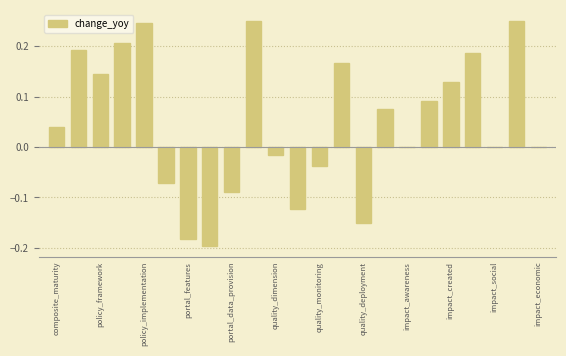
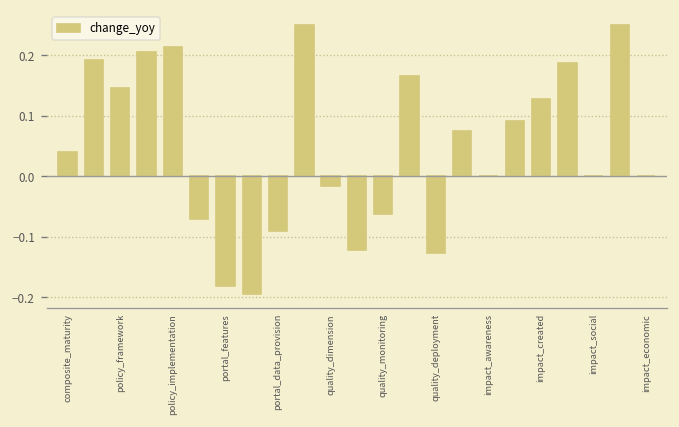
policy_implementation: 0.25 -> 0.21
quality_monitoring: -0.04 -> -0.06
quality_deployment: -0.15 -> -0.13
